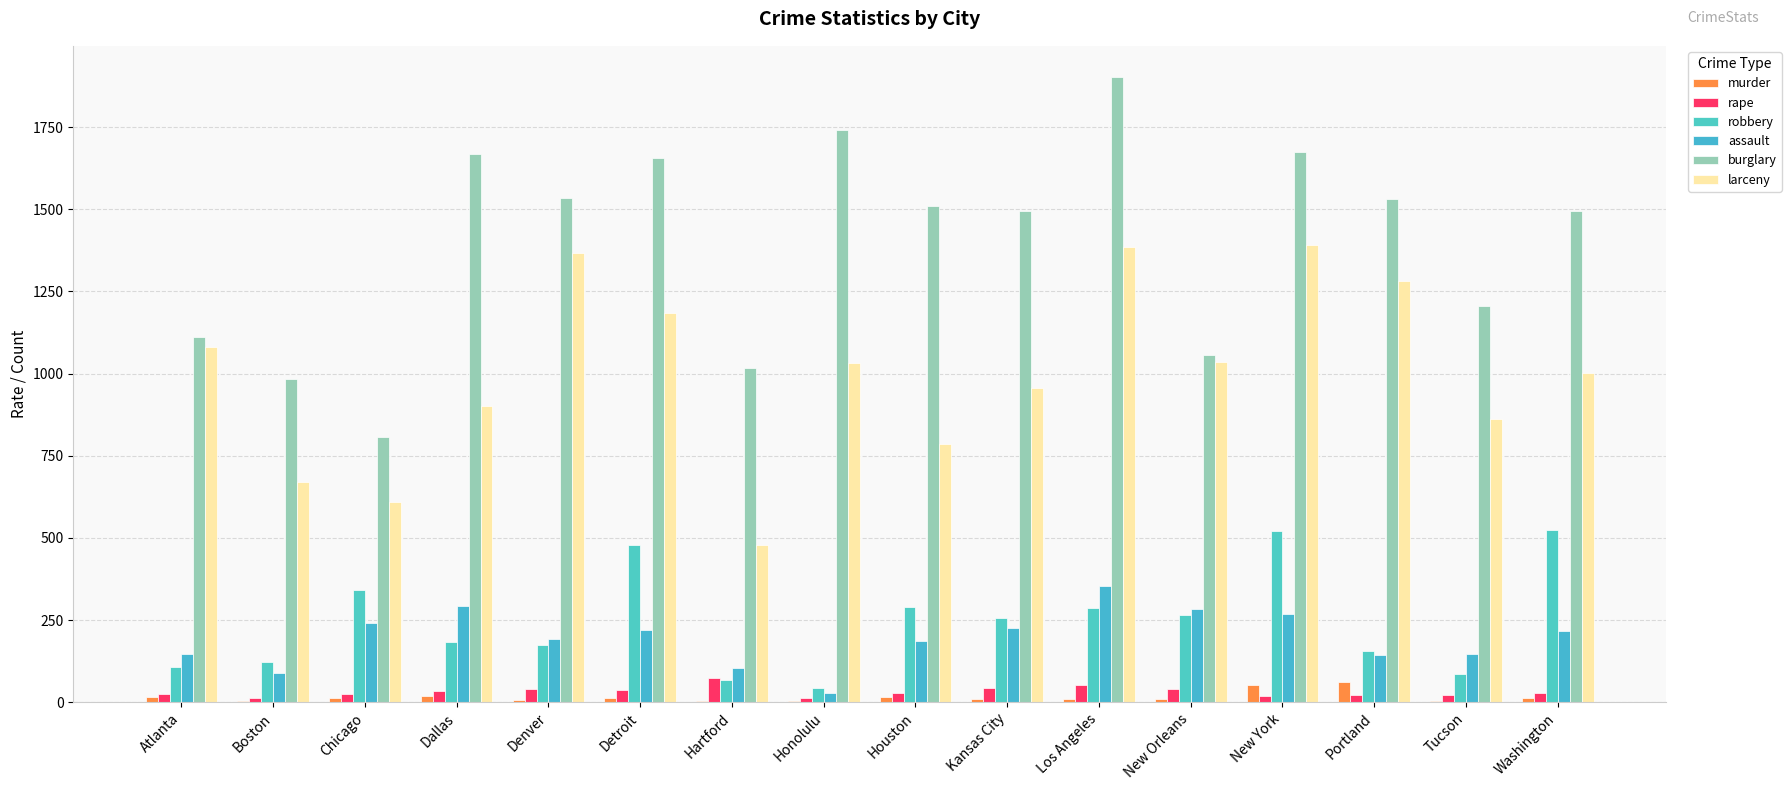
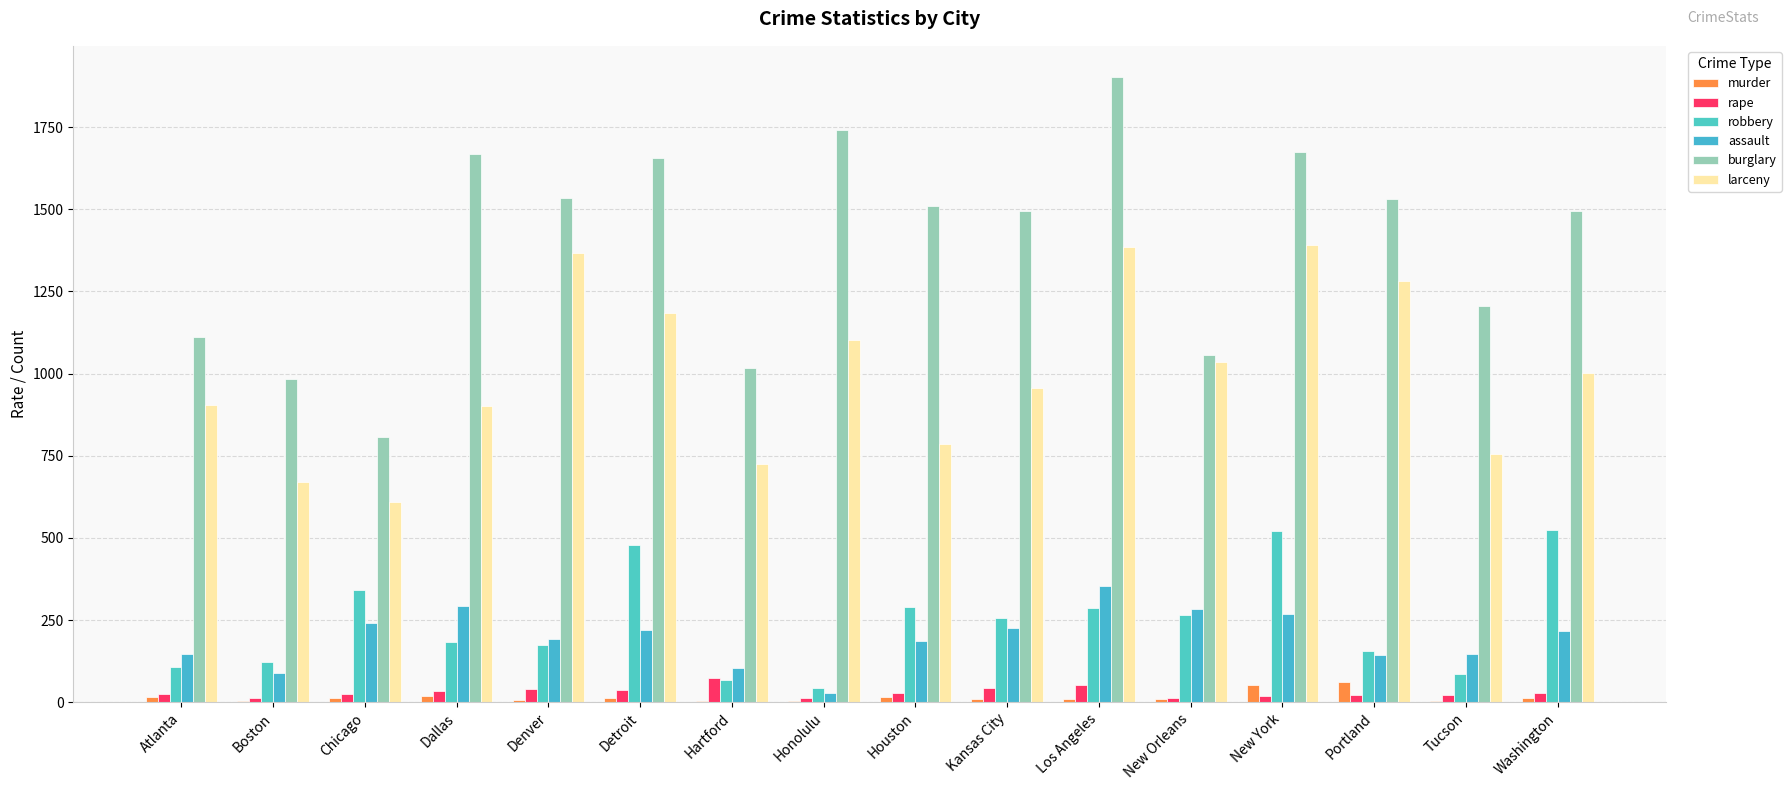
larceny, Atlanta: 1080 -> 910
larceny, Hartford: 480 -> 720
larceny, Honolulu: 1030 -> 1100
rape, New Orleans: 40 -> 10
larceny, Tucson: 860 -> 760
